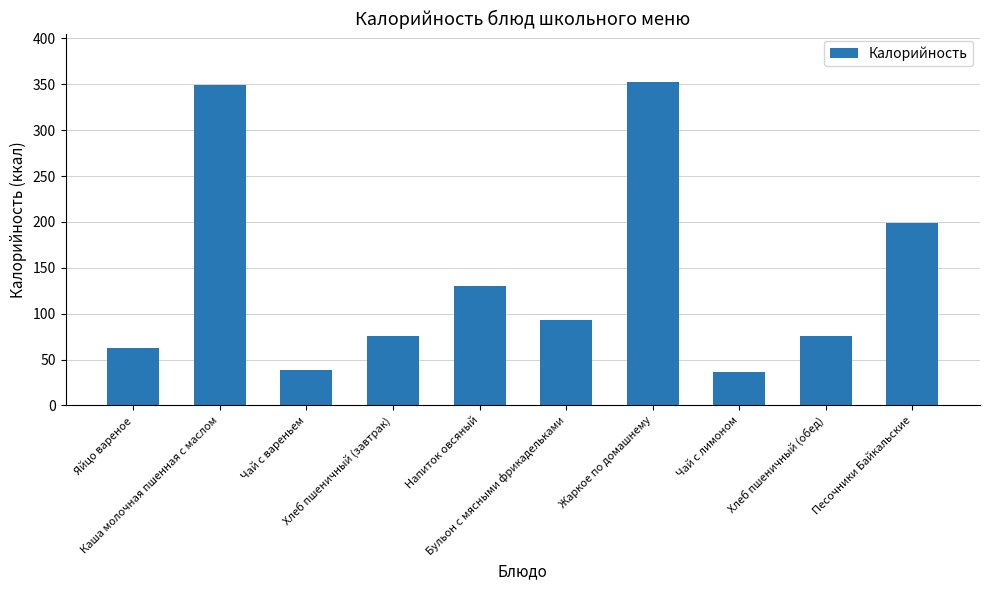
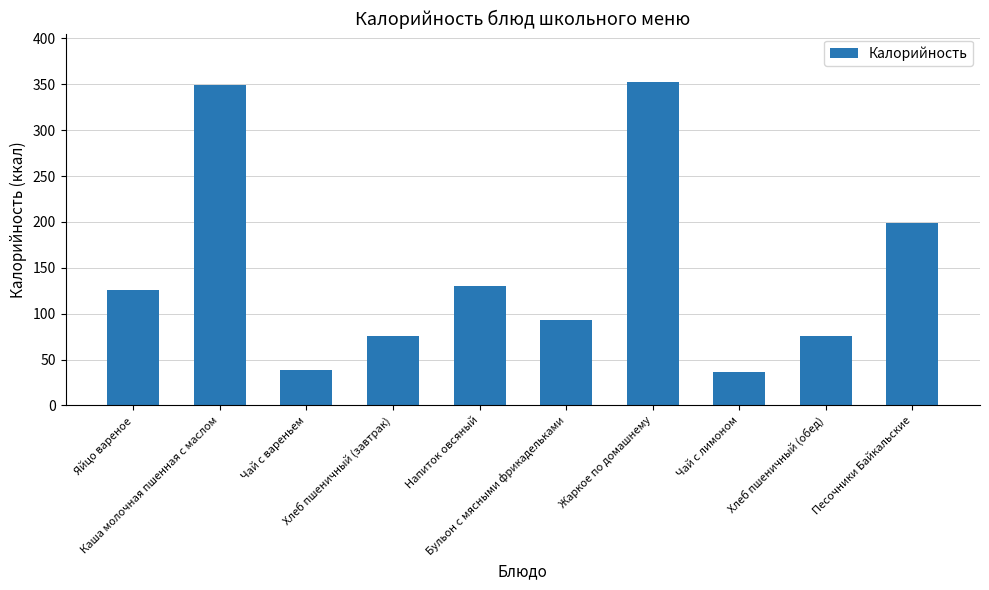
Яйцо вареное: 60 -> 130
